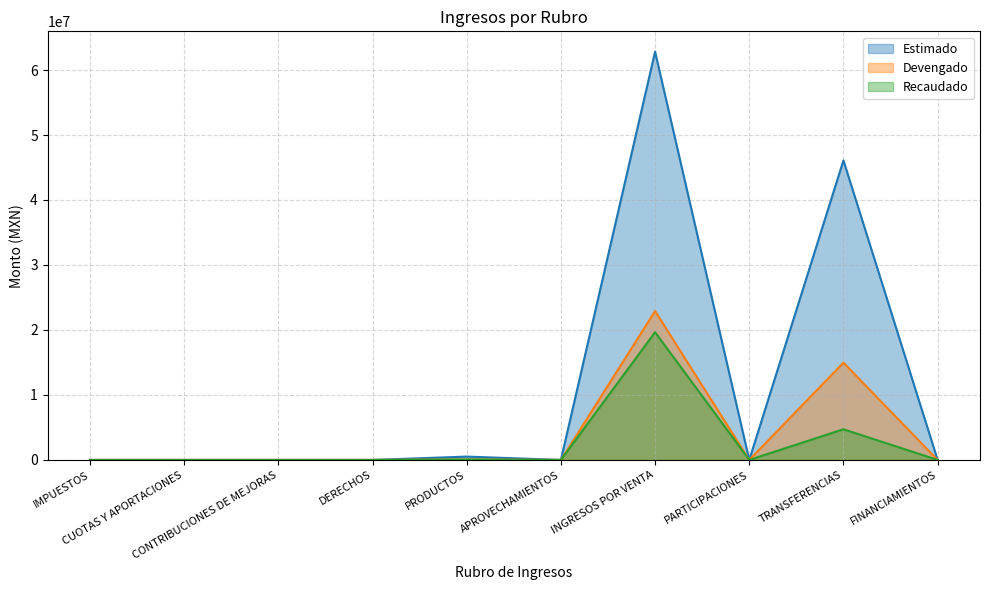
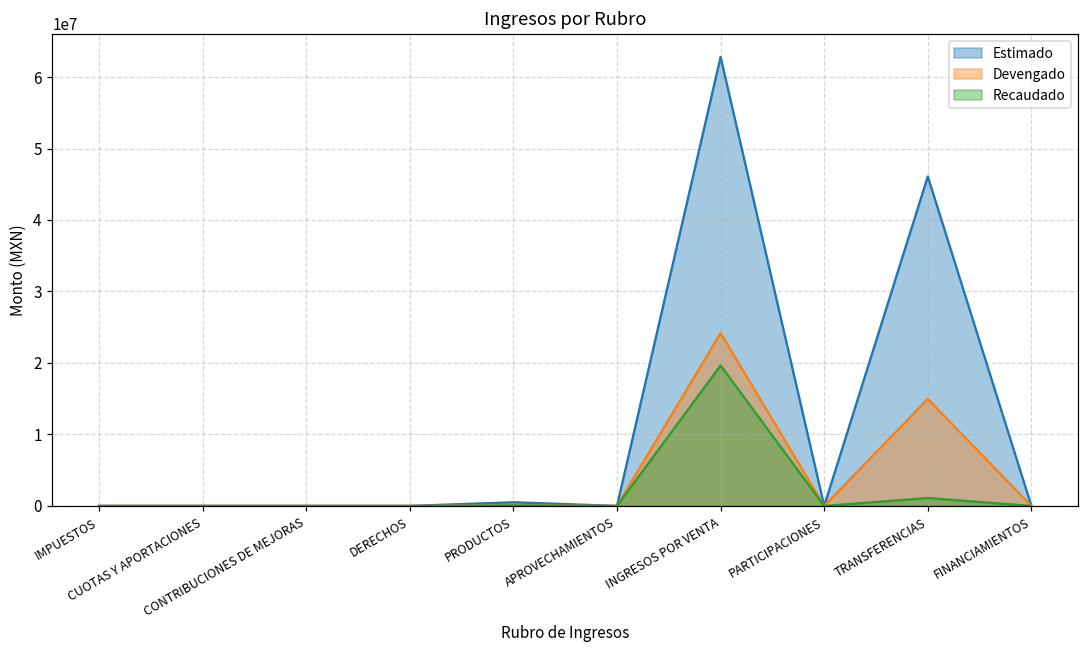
Devengado, INGRESOS POR VENTA: 23000000 -> 24000000
Recaudado, TRANSFERENCIAS: 5000000 -> 1000000
